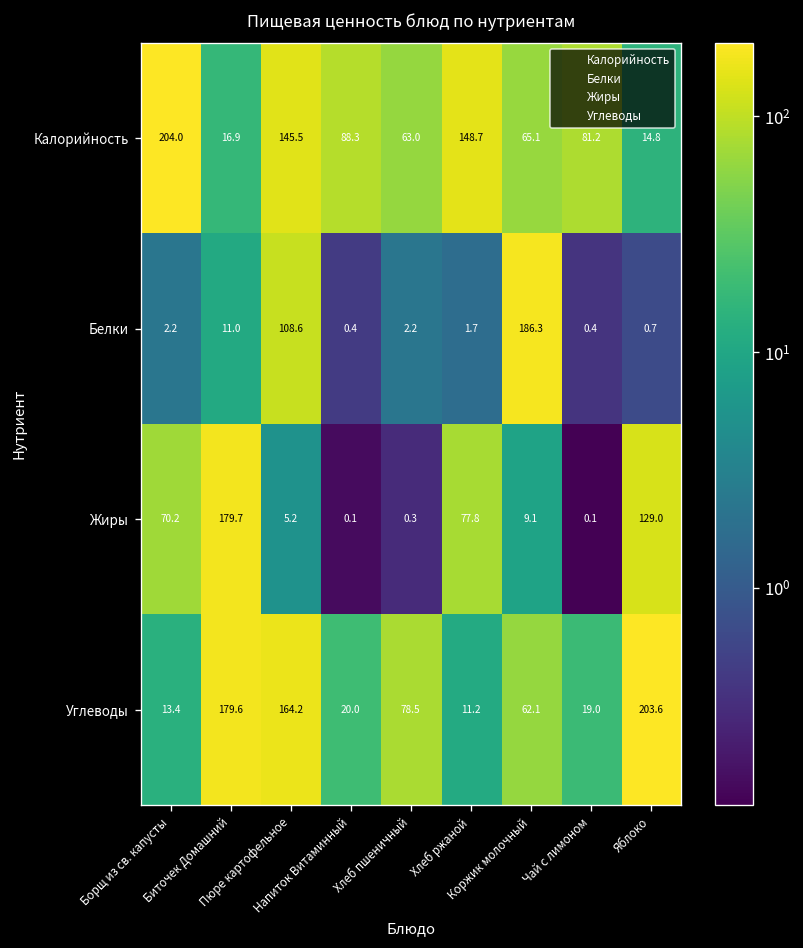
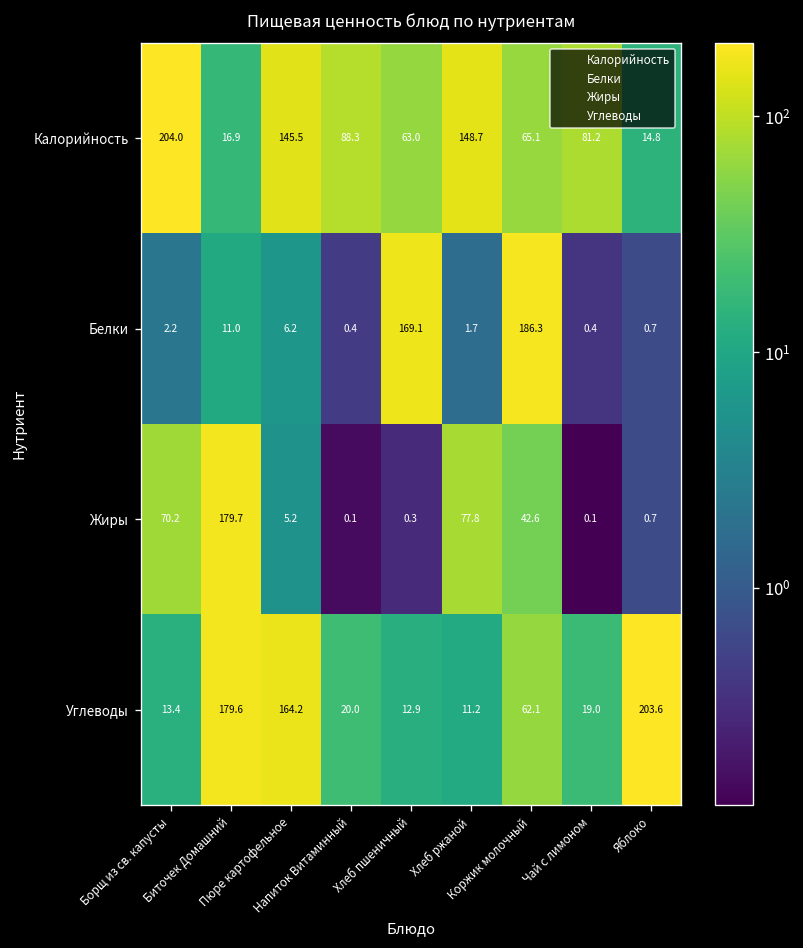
Белки, Пюре картофельное: 108.6 -> 6.2
Белки, Хлеб пшеничный: 2.2 -> 169.1
Жиры, Коржик молочный: 9.1 -> 42.6
Жиры, Яблоко: 129.0 -> 0.7
Углеводы, Хлеб пшеничный: 78.5 -> 12.9
